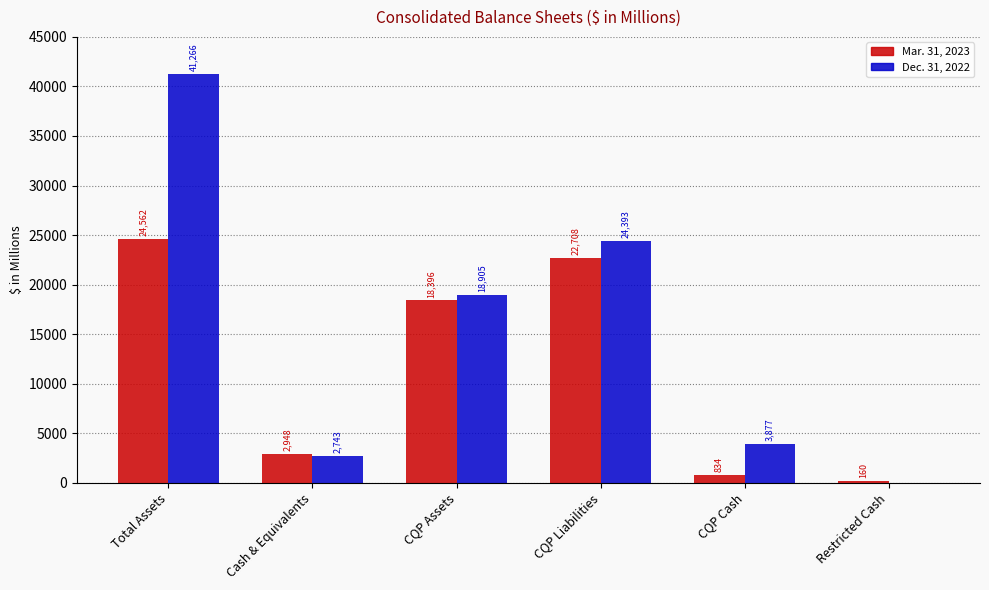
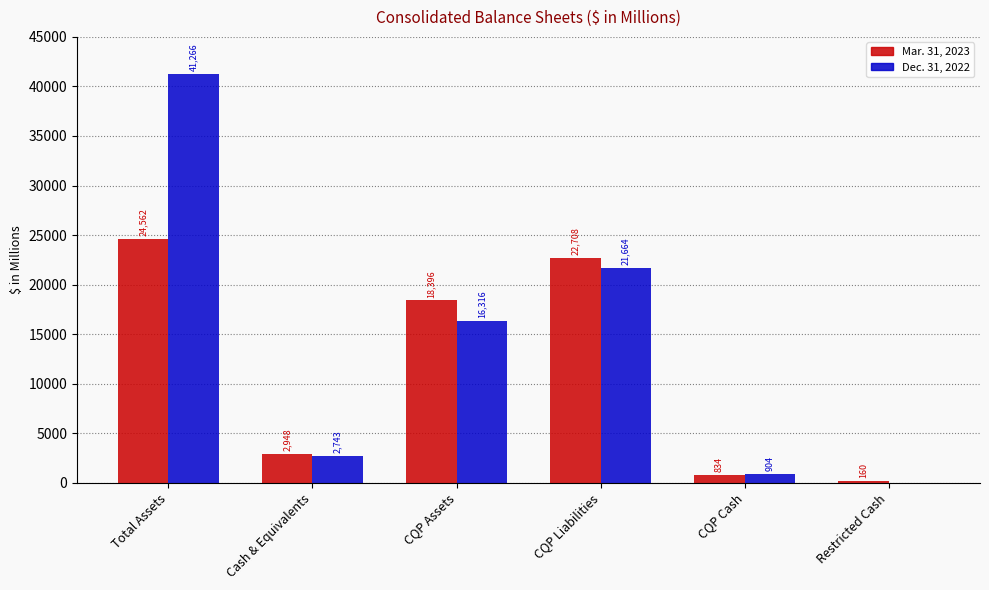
Dec. 31, 2022, CQP Assets: 18,905 -> 16,316
Dec. 31, 2022, CQP Liabilities: 24,393 -> 21,664
Dec. 31, 2022, CQP Cash: 3,877 -> 904
